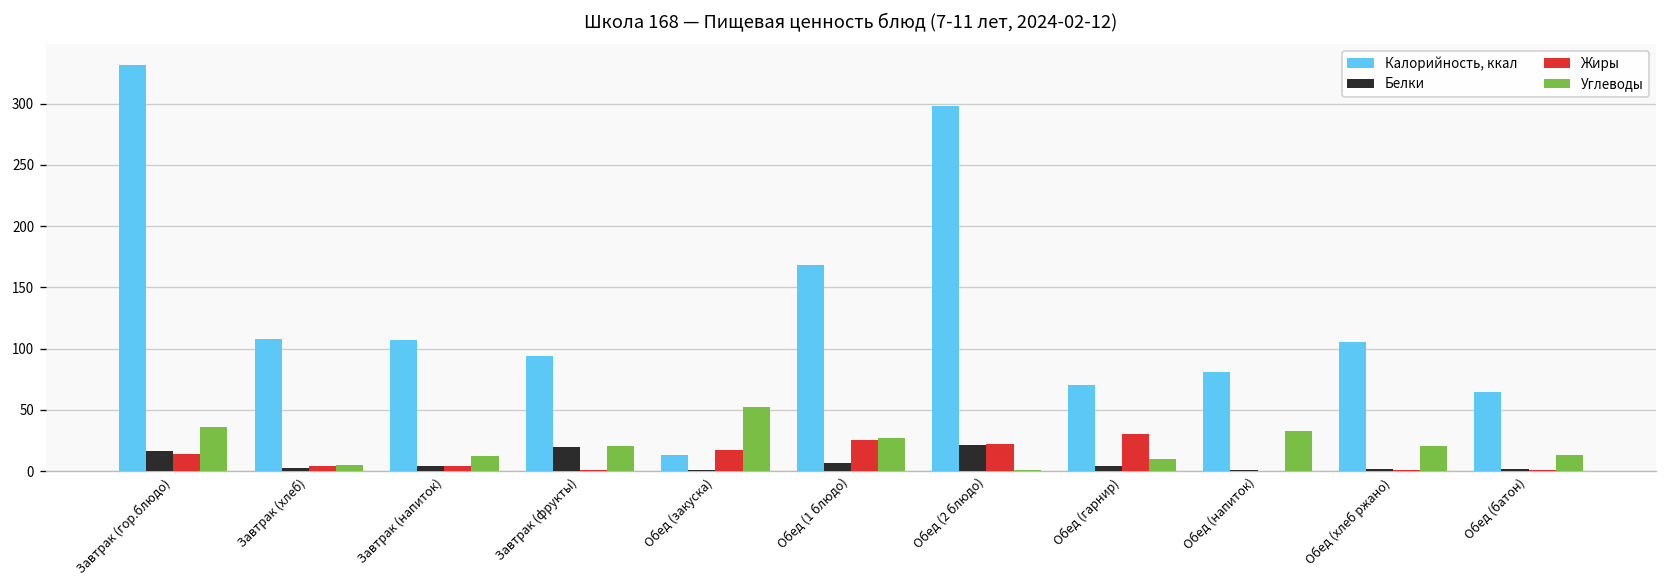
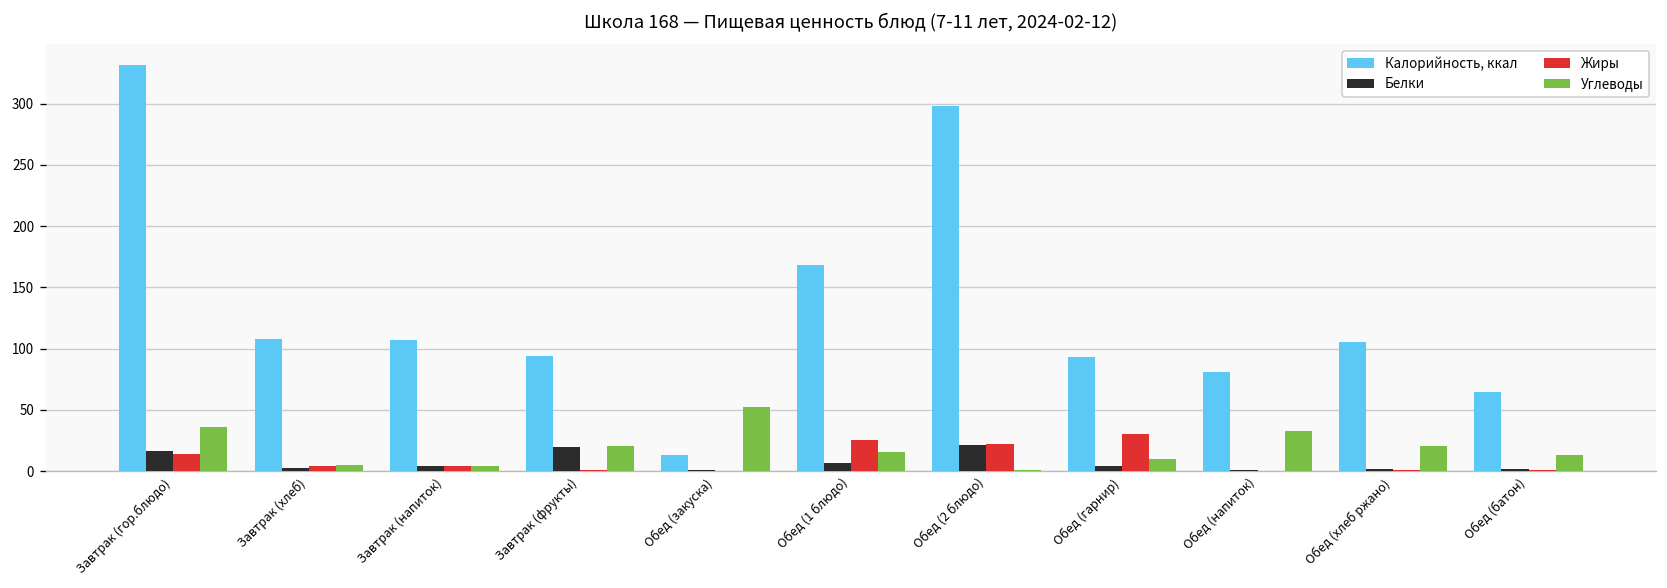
Углеводы, Завтрак (напиток): 13 -> 4
Жиры, Обед (закуска): 17 -> 0
Углеводы, Обед (1 блюдо): 27 -> 16
Калорийность, ккал, Обед (гарнир): 70 -> 93
